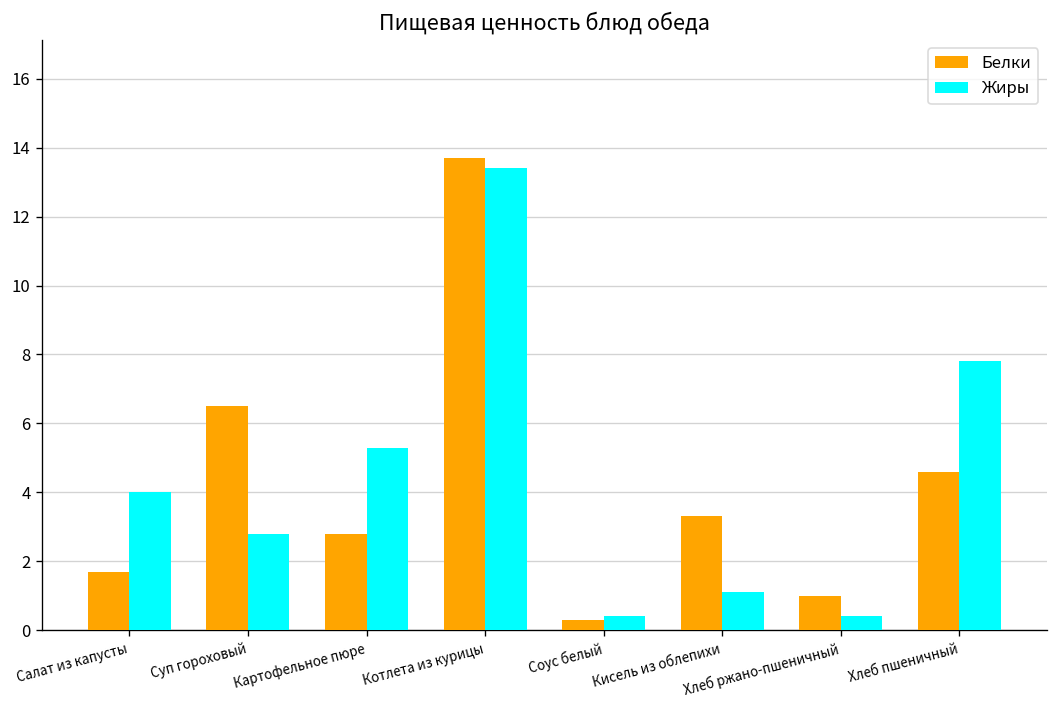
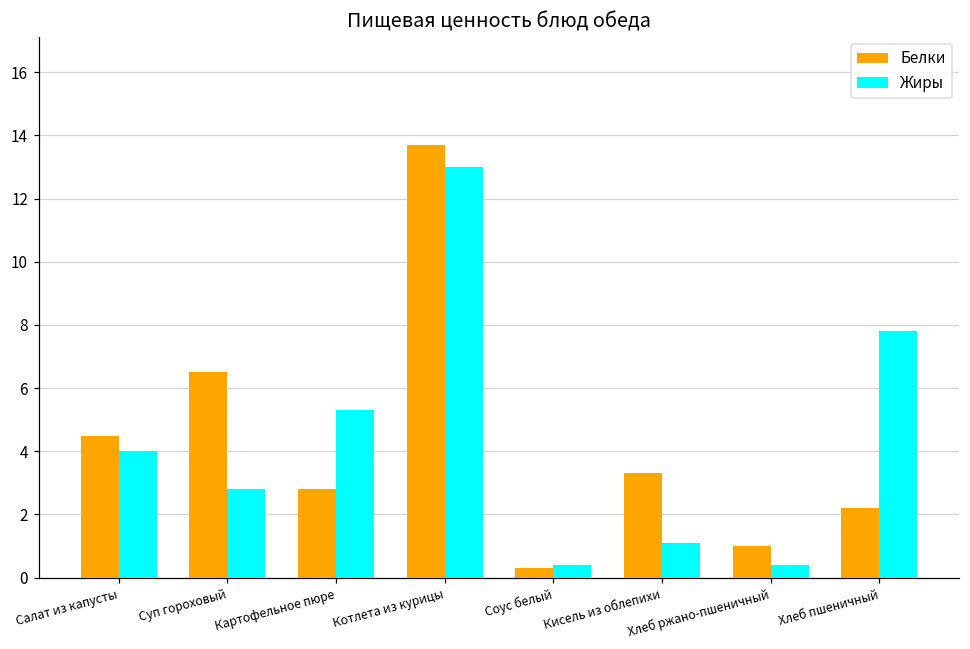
Белки, Салат из капусты: 1.7 -> 4.5
Жиры, Котлета из курицы: 13.4 -> 13.0
Белки, Хлеб пшеничный: 4.6 -> 2.2
